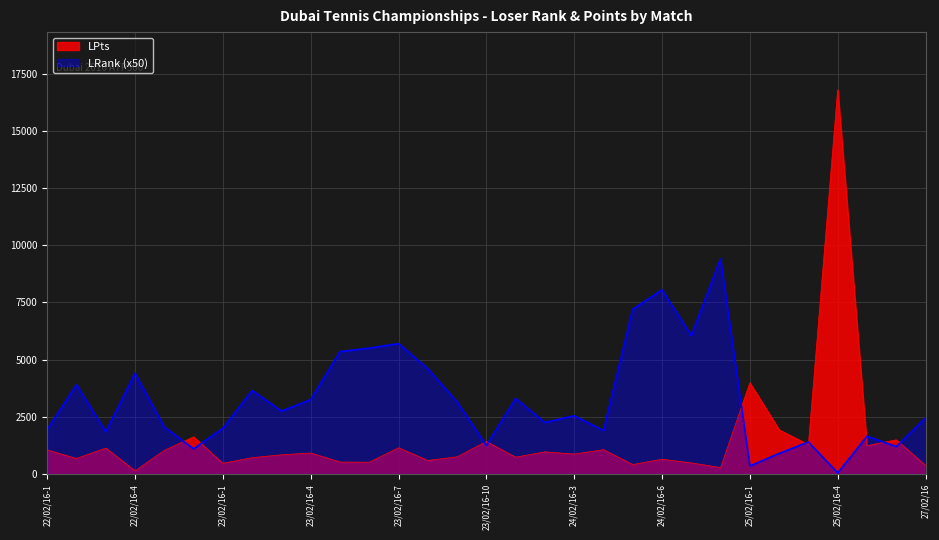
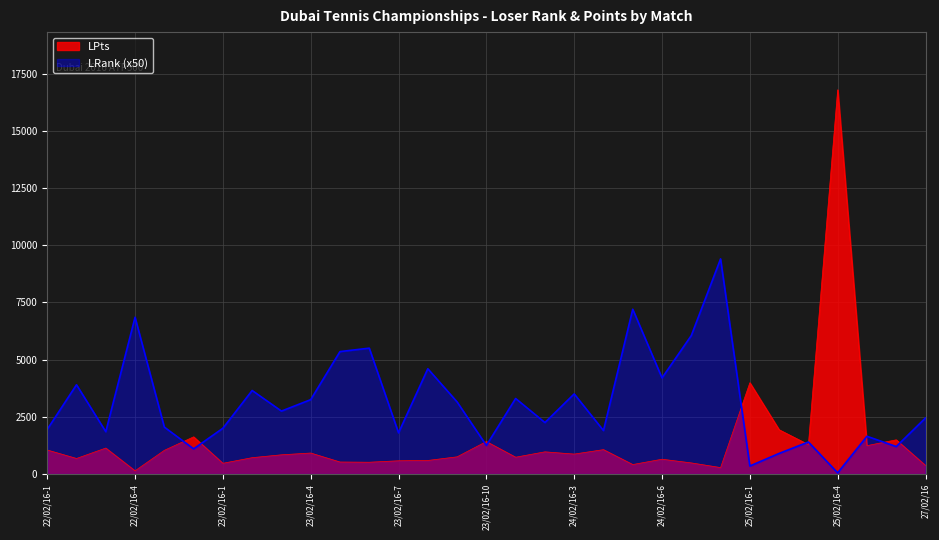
LRank (x50), 22/02/16-4: 4400 -> 6900
LPts, 23/02/16-7: 1100 -> 600
LRank (x50), 23/02/16-7: 5700 -> 1800
LRank (x50), 24/02/16-3: 2600 -> 3500
LRank (x50), 24/02/16-6: 8100 -> 4200
